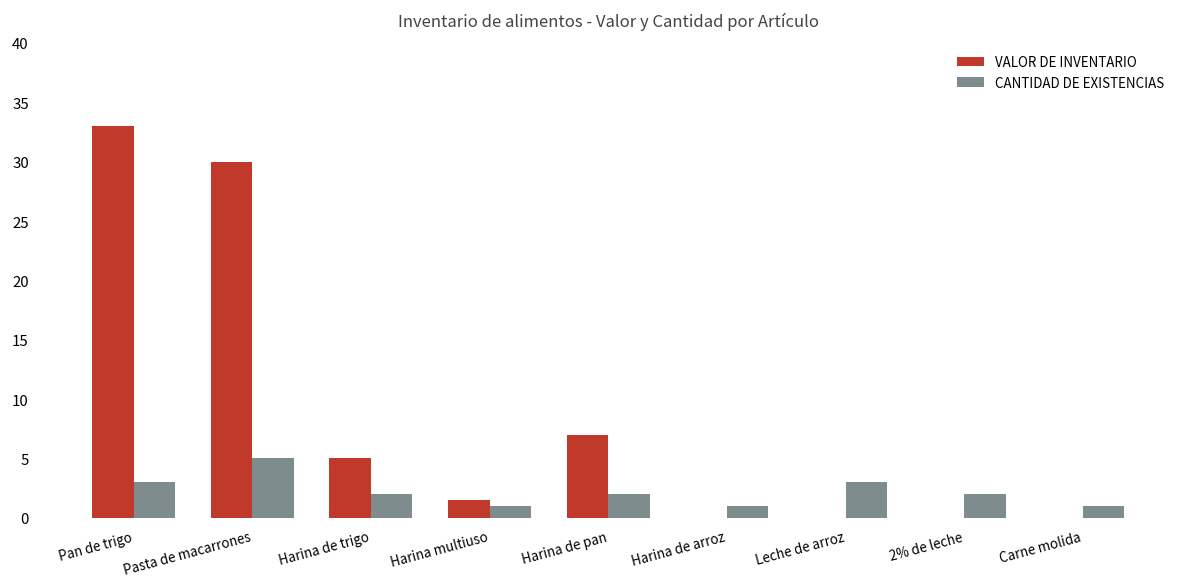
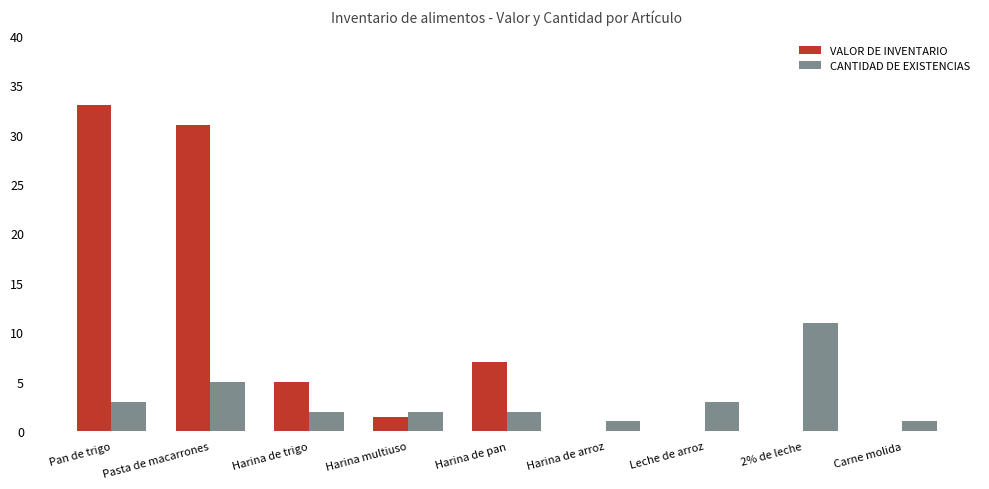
VALOR DE INVENTARIO, Pasta de macarrones: 30 -> 31
CANTIDAD DE EXISTENCIAS, Harina multiuso: 1 -> 2
CANTIDAD DE EXISTENCIAS, 2% de leche: 2 -> 11
